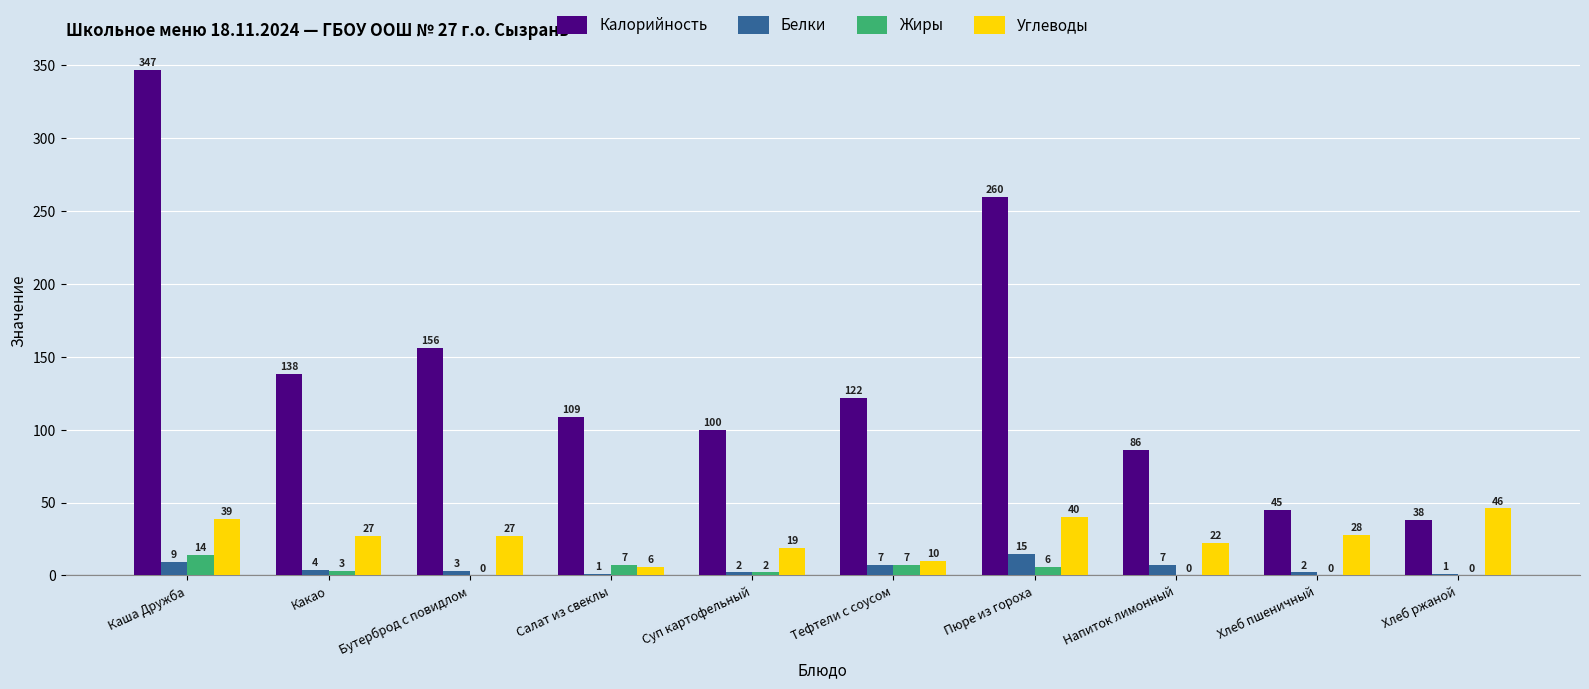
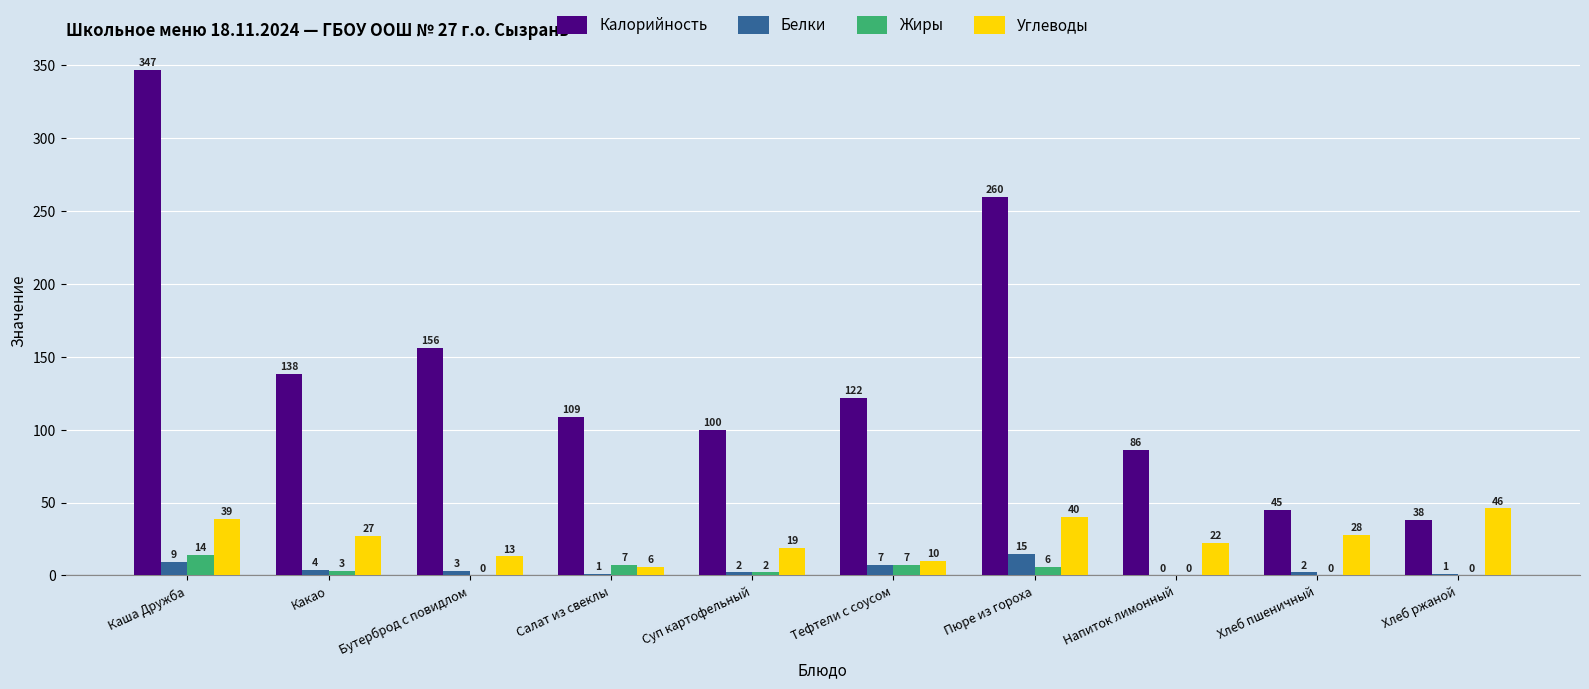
Углеводы, Бутерброд с повидлом: 27 -> 13
Белки, Напиток лимонный: 7 -> 0
